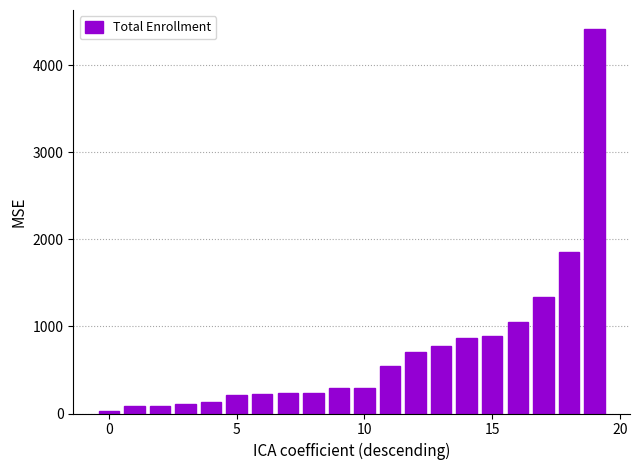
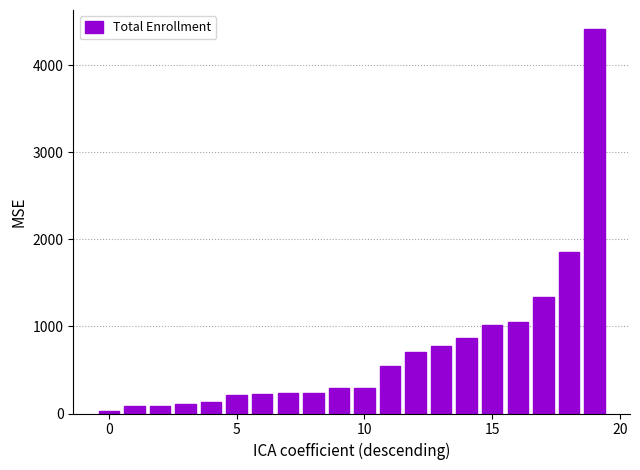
15: 900 -> 1000
